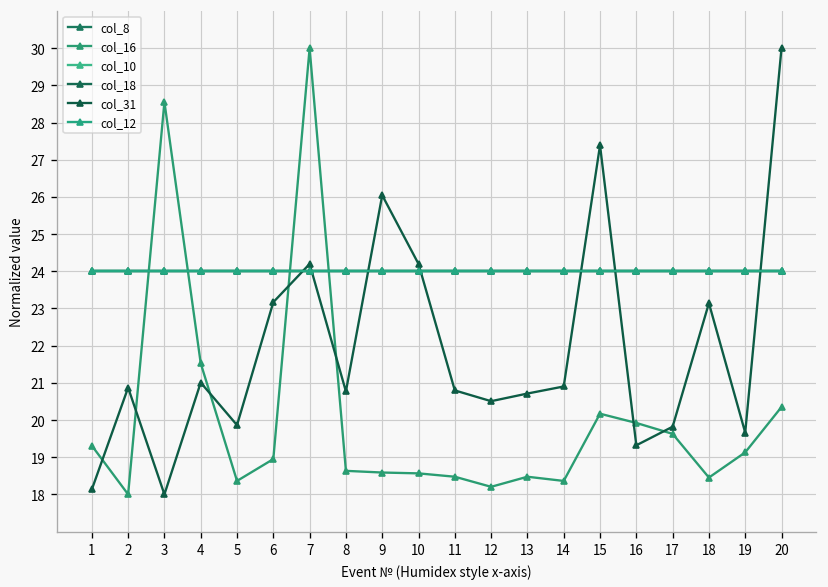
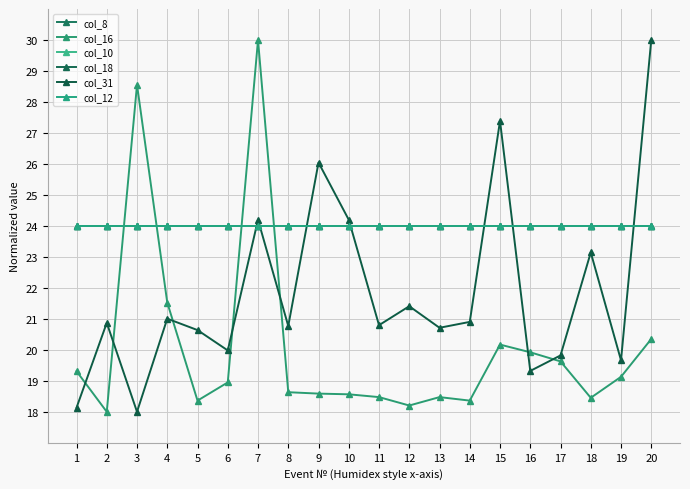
col_31, 5: 19.9 -> 20.6
col_31, 6: 23.2 -> 20.0
col_31, 12: 20.5 -> 21.4
